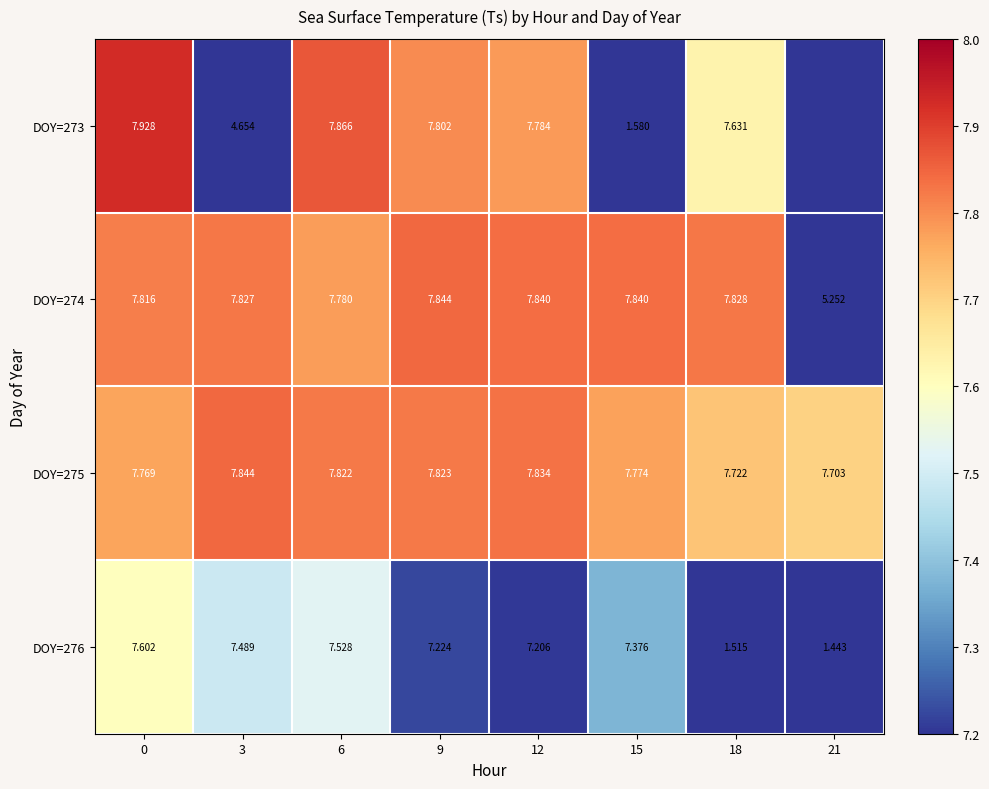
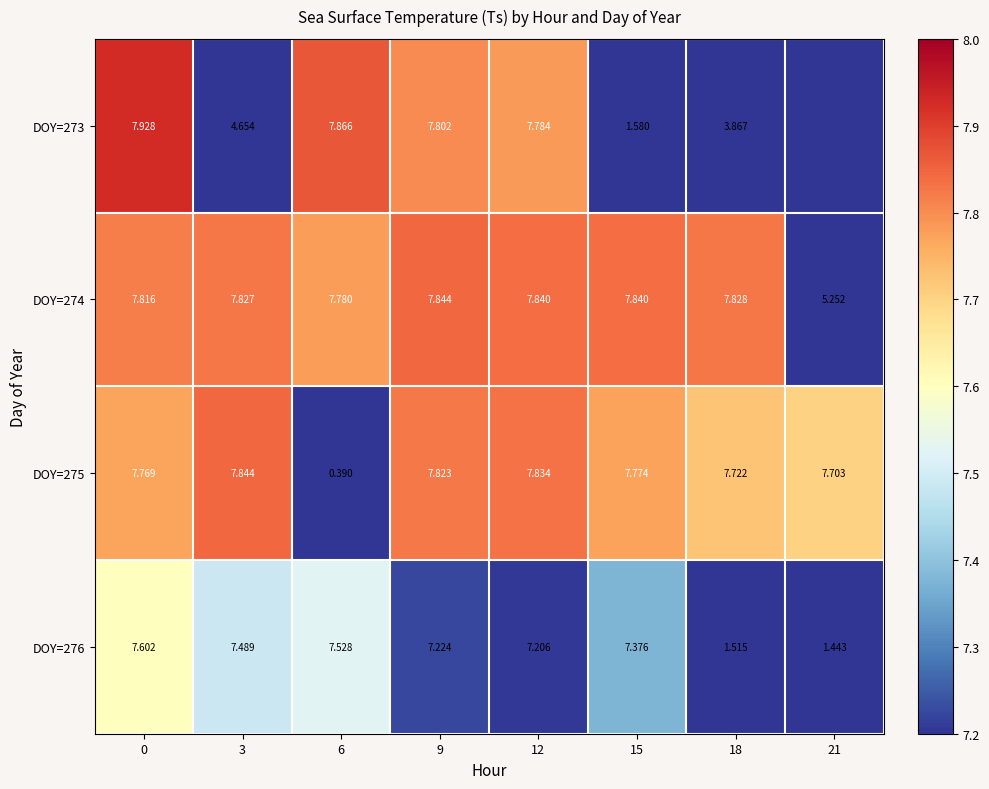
DOY=273, 18: 7.631 -> 3.867
DOY=275, 6: 7.822 -> 0.390
